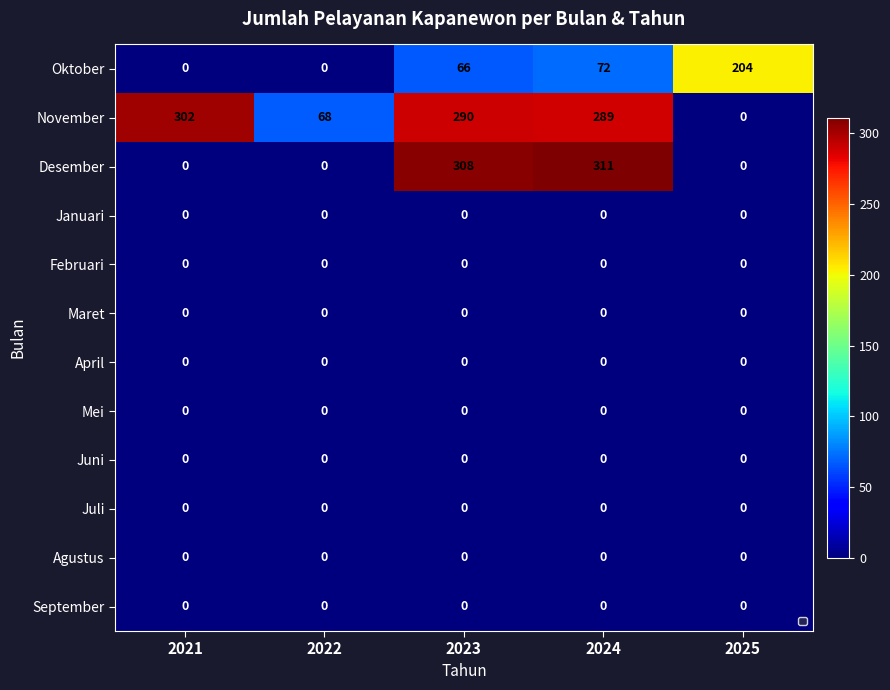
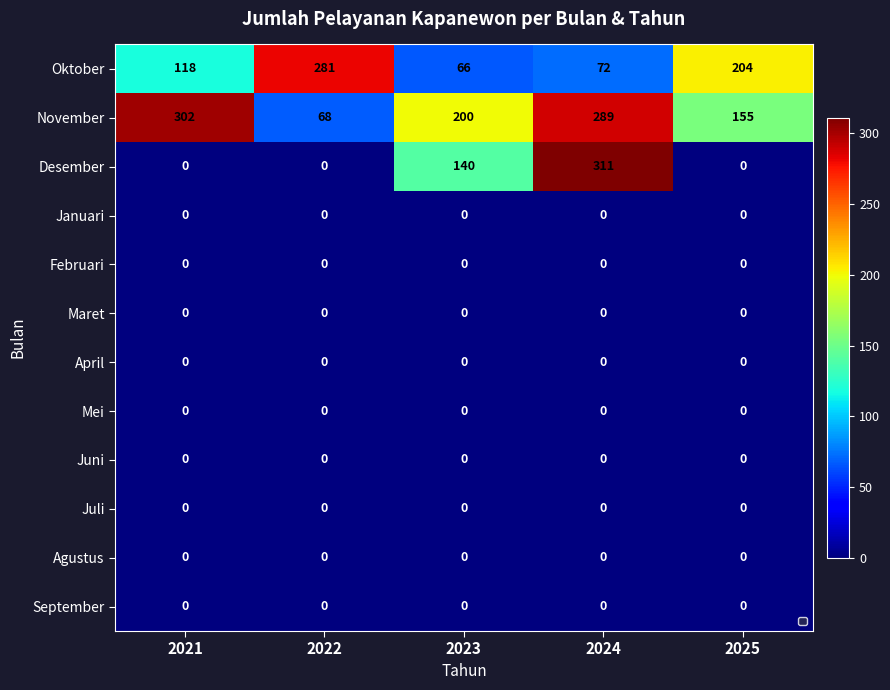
Oktober, 2021: 0 -> 118
Oktober, 2022: 0 -> 281
November, 2023: 290 -> 200
November, 2025: 0 -> 155
Desember, 2023: 308 -> 140
